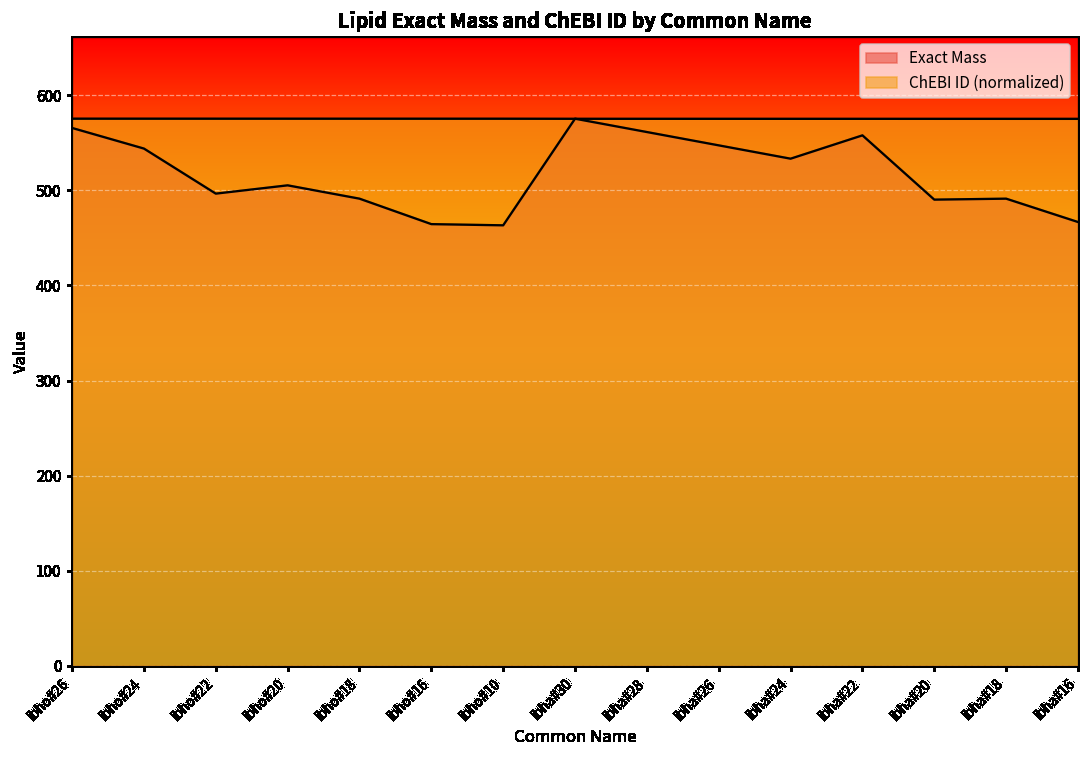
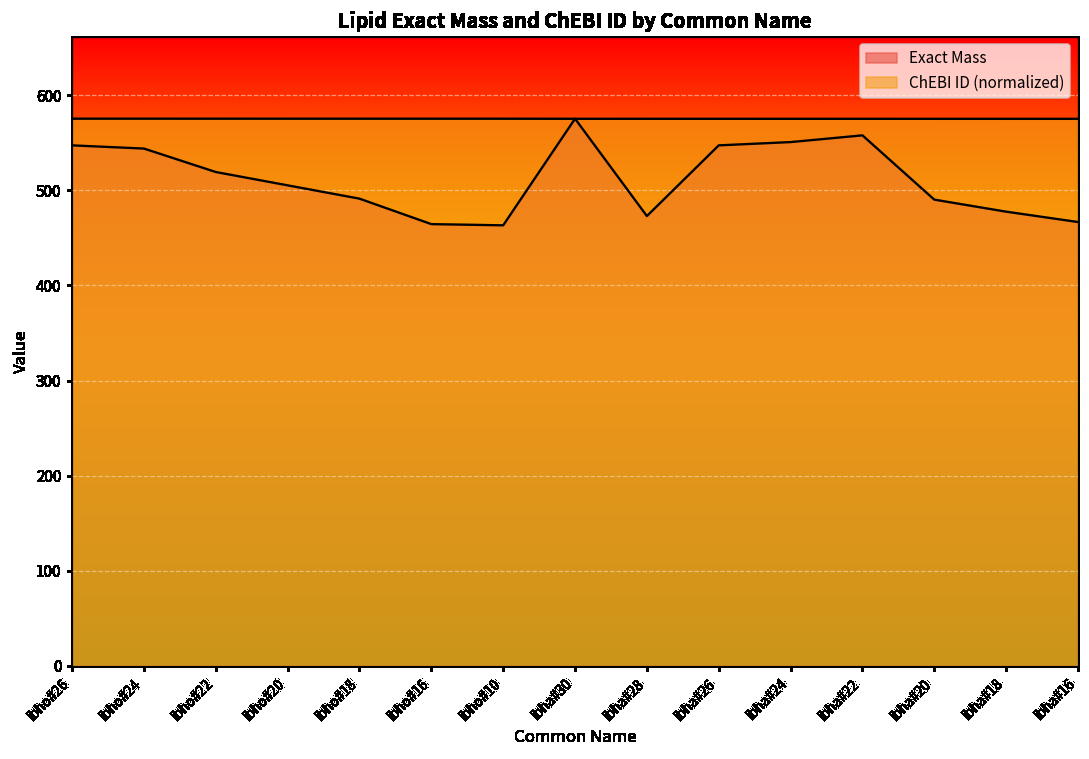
Exact Mass, ibho#26: 570 -> 550
Exact Mass, ibho#22: 500 -> 520
Exact Mass, ibha#28: 560 -> 470
Exact Mass, ibha#24: 530 -> 550
Exact Mass, ibha#18: 490 -> 480
